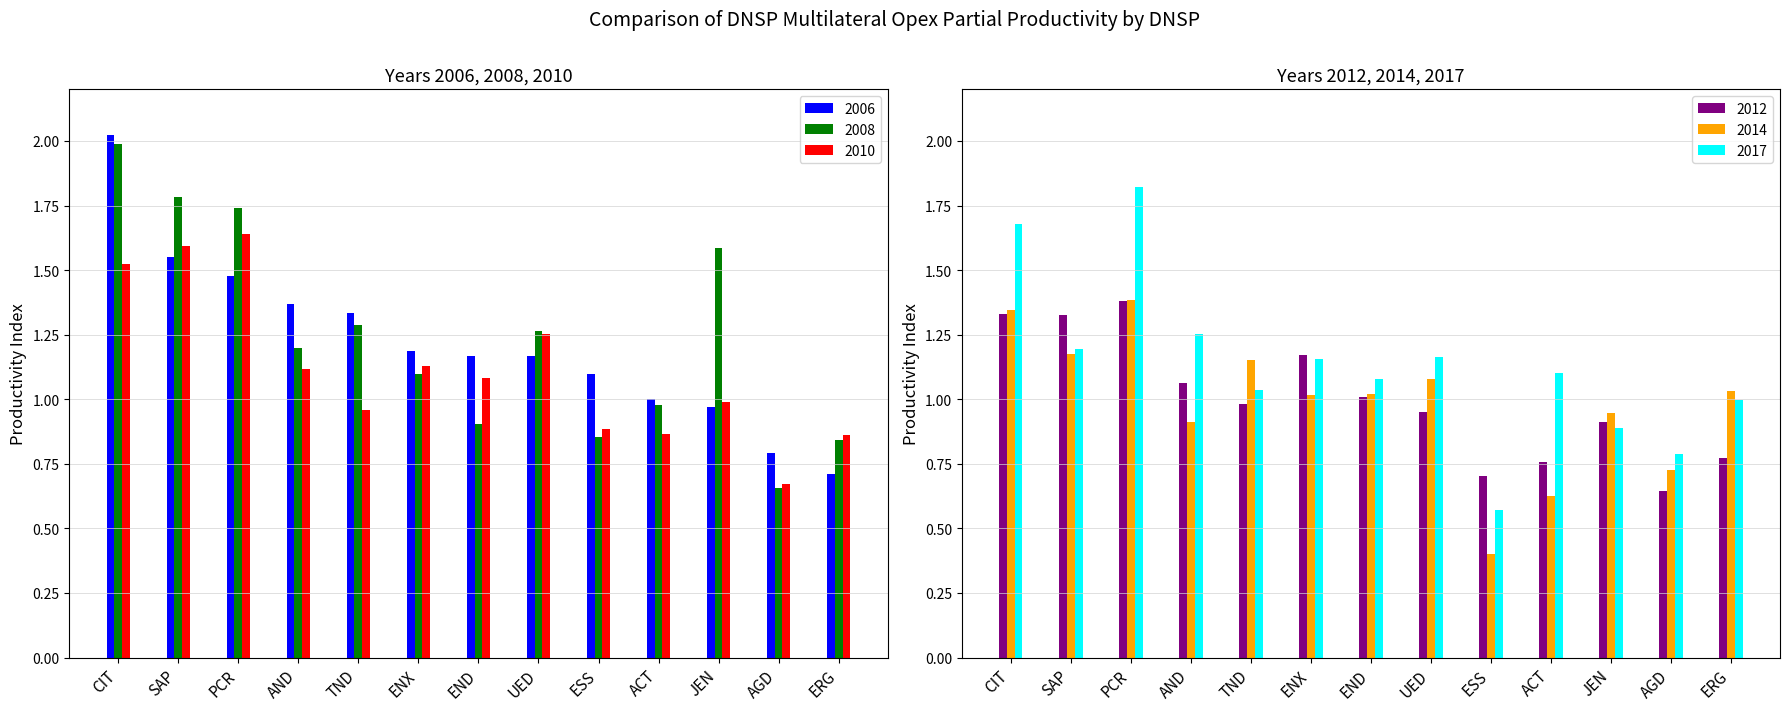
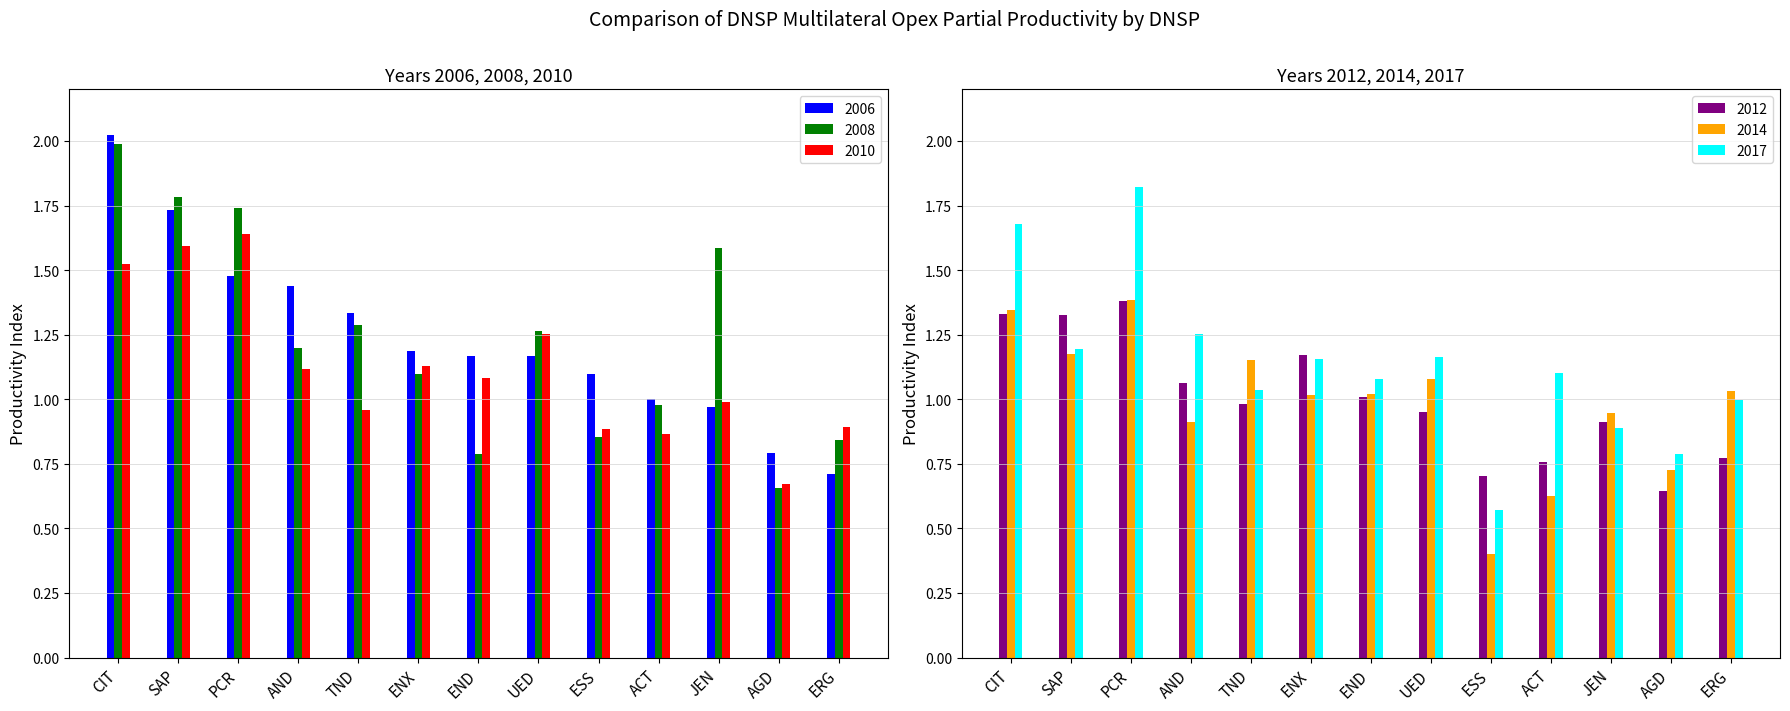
Years 2006, 2008, 2010, 2006, SAP: 1.55 -> 1.73
Years 2006, 2008, 2010, 2006, AND: 1.37 -> 1.44
Years 2006, 2008, 2010, 2008, END: 0.90 -> 0.79
Years 2006, 2008, 2010, 2010, ERG: 0.86 -> 0.89
